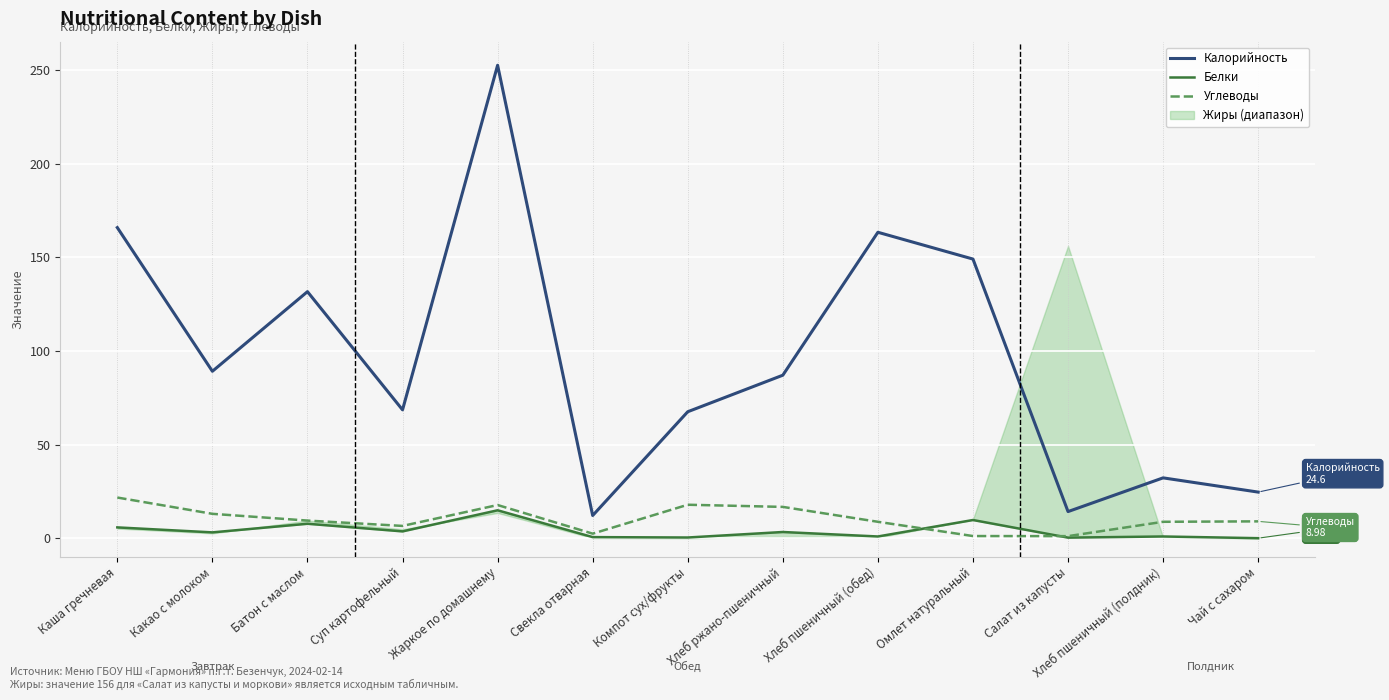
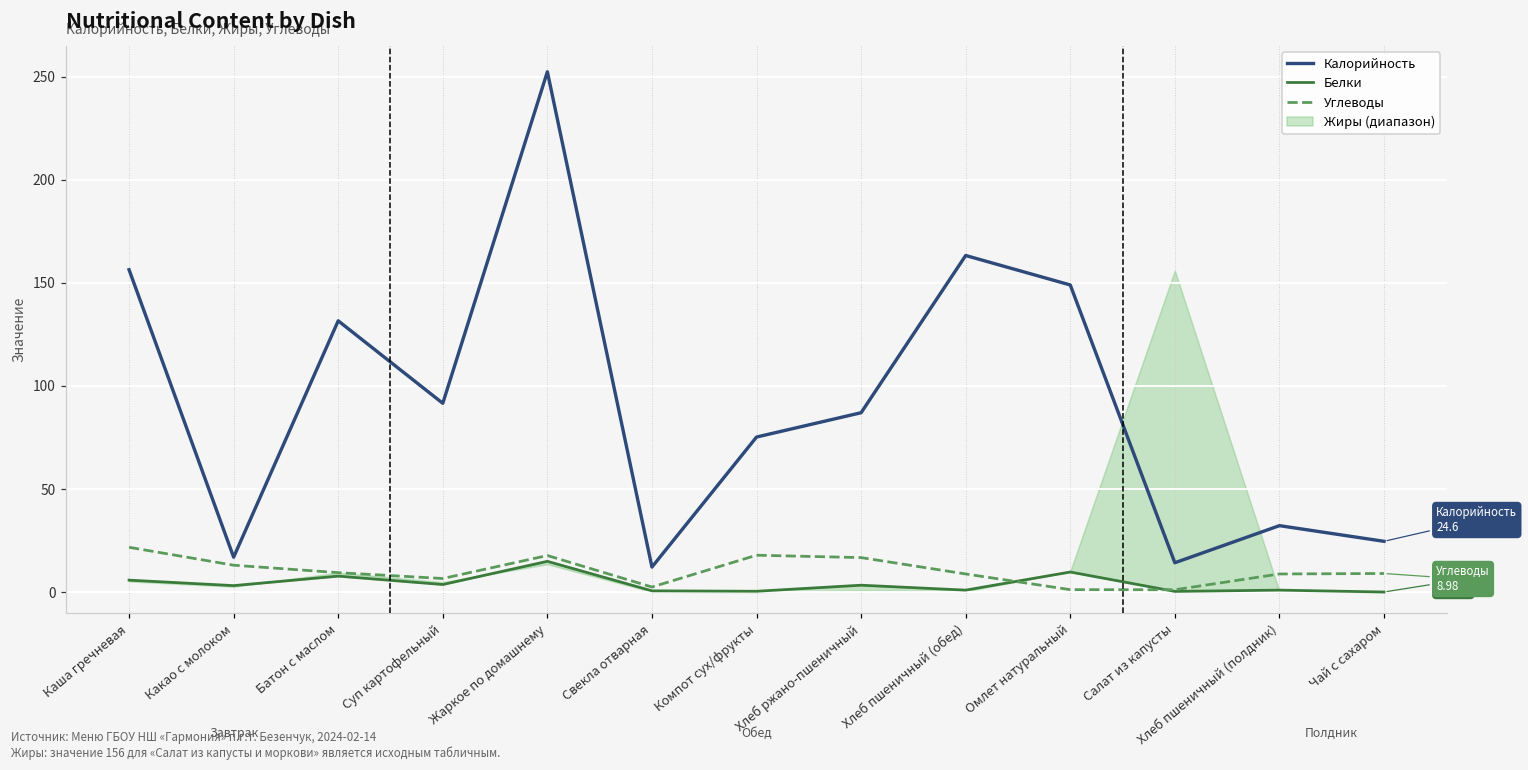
Калорийность, Каша гречневая: 166 -> 156
Калорийность, Какао с молоком: 89 -> 17
Калорийность, Суп картофельный: 69 -> 92
Калорийность, Компот сух/фрукты: 68 -> 75
